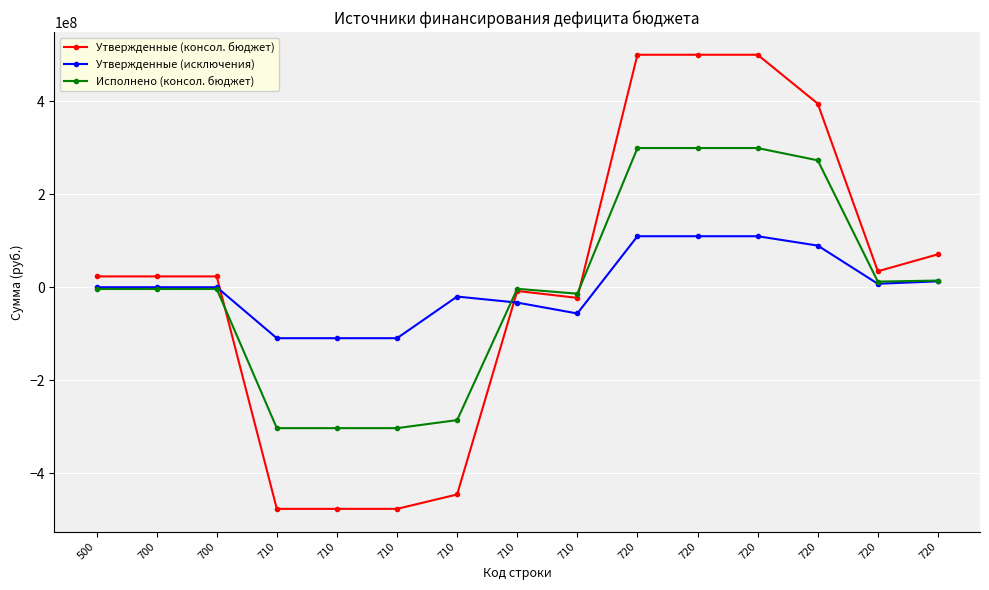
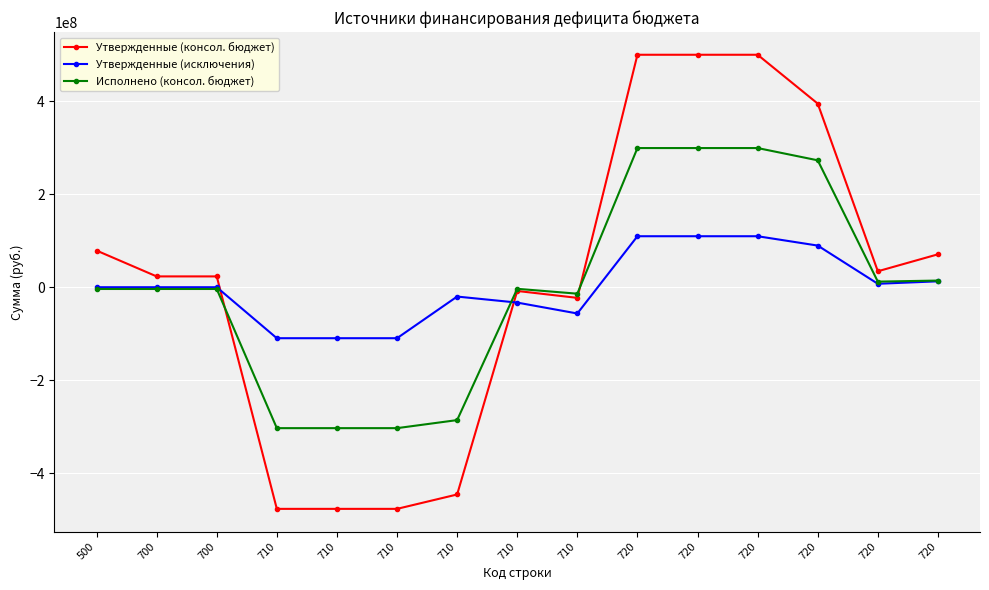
Утвержденные (консол. бюджет), 500: 20000000 -> 80000000
